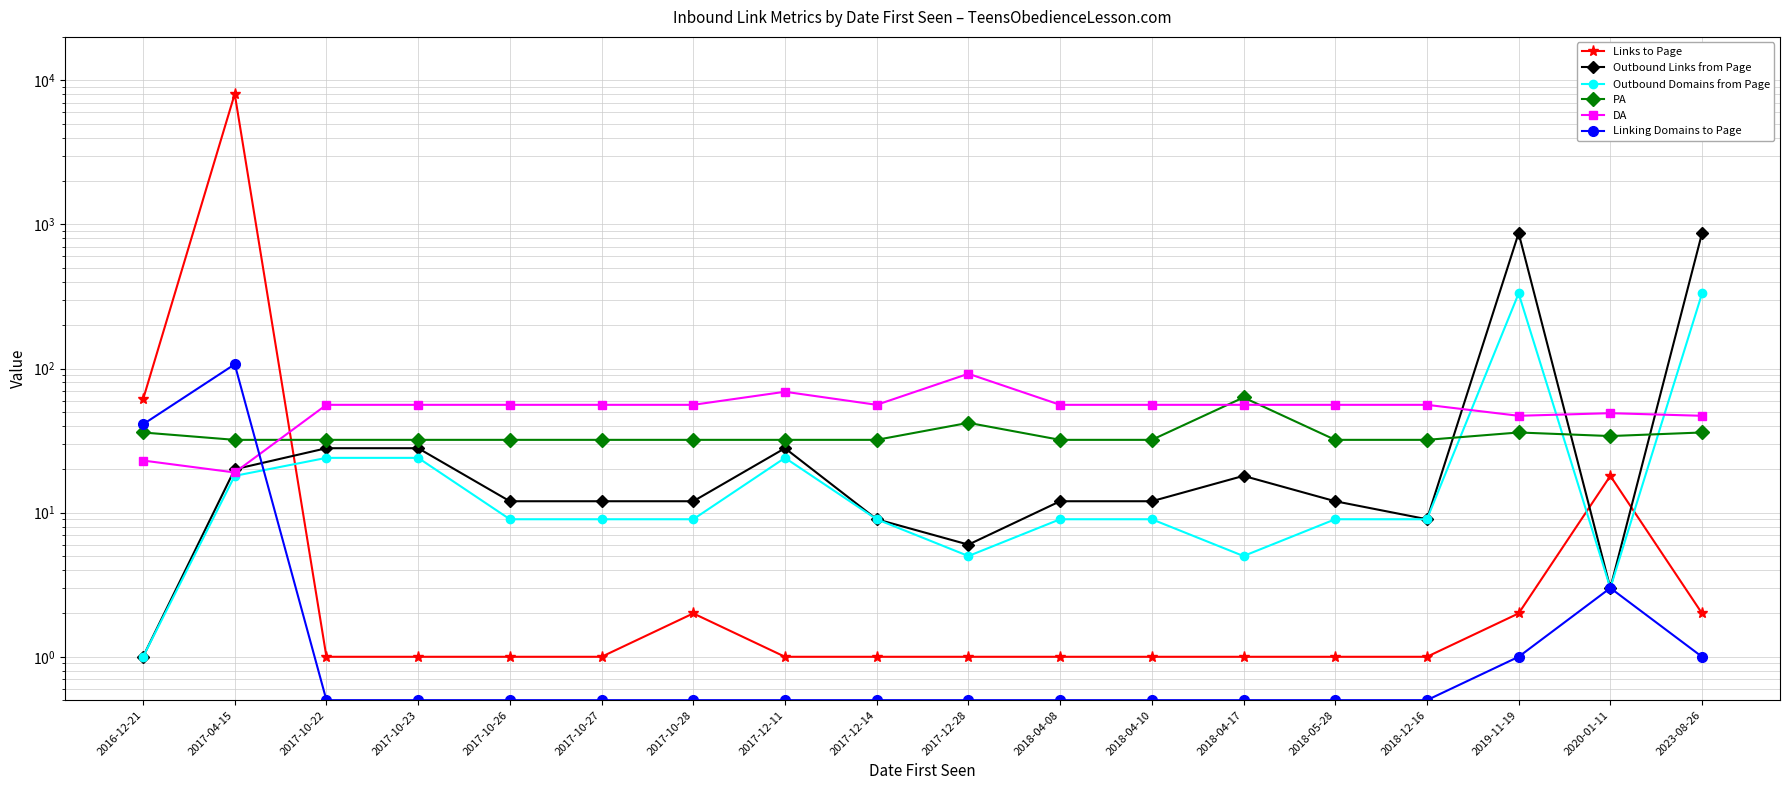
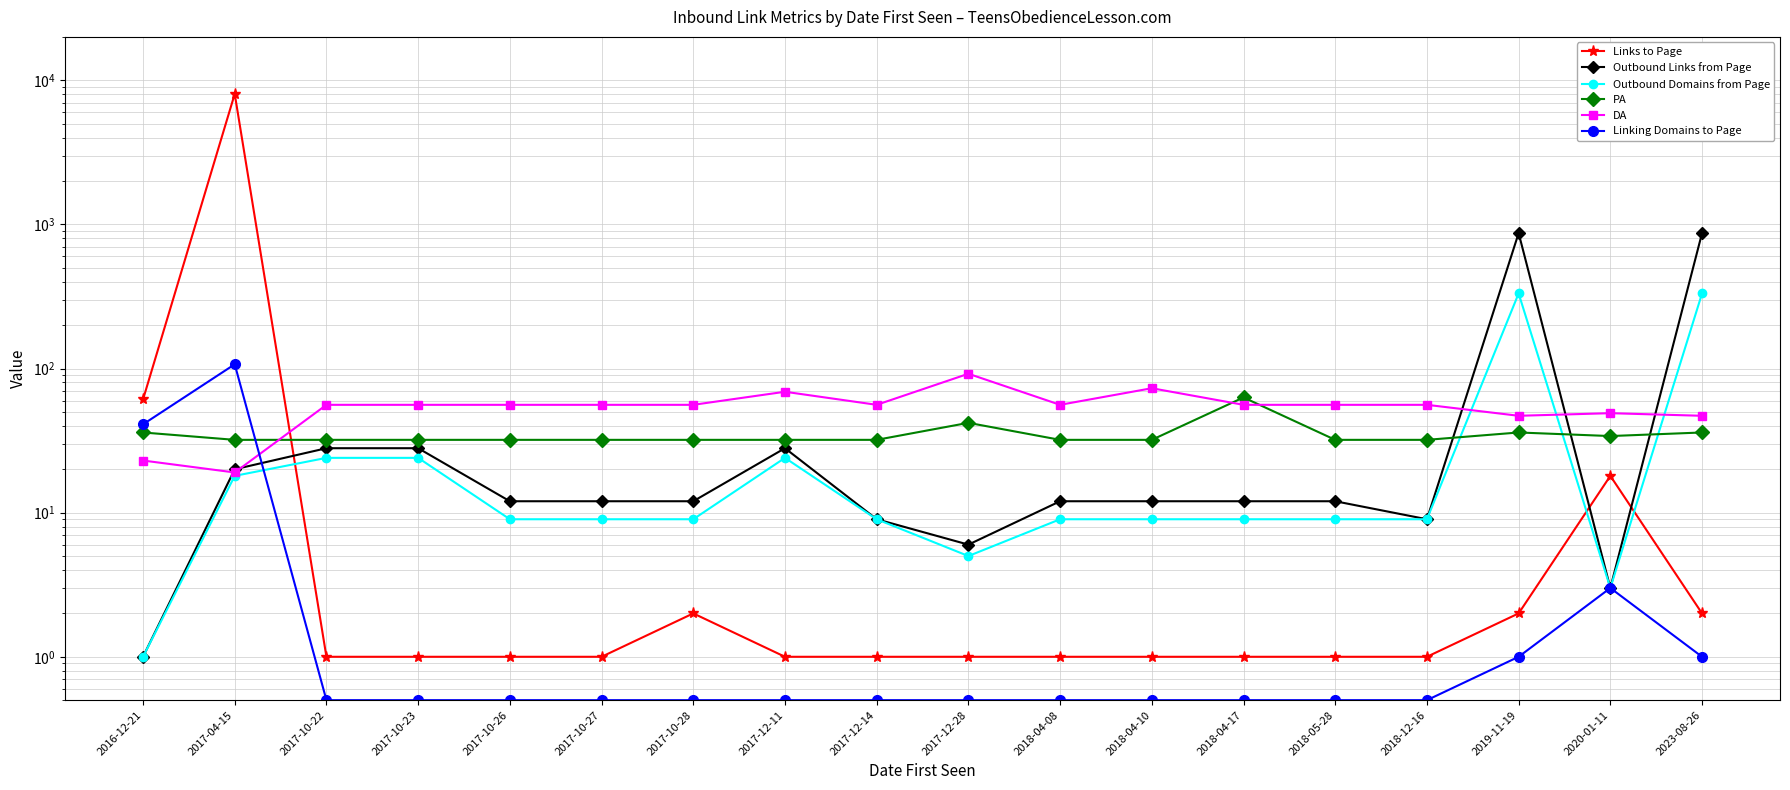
DA, 2018-04-10: 56 -> 70
Outbound Links from Page, 2018-04-17: 18 -> 12
Outbound Domains from Page, 2018-04-17: 5 -> 9
